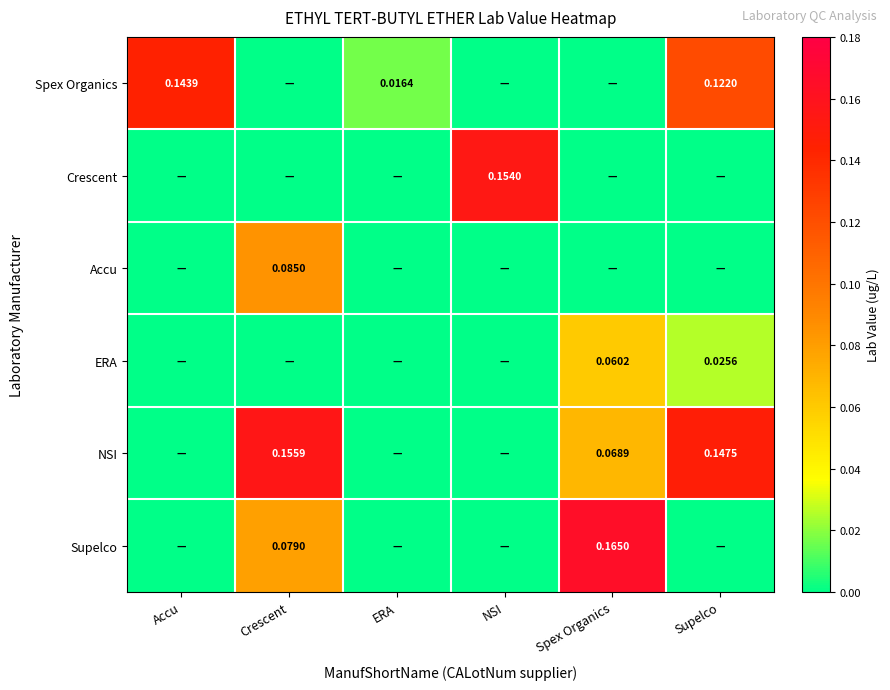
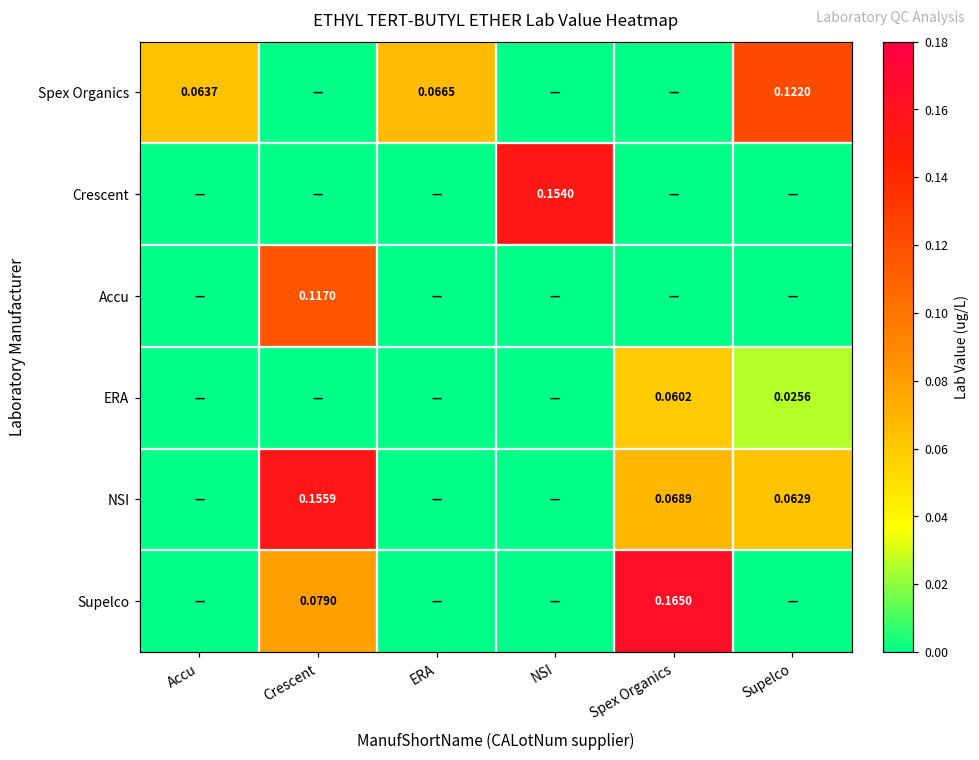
Spex Organics, Accu: 0.1439 -> 0.0637
Spex Organics, ERA: 0.0164 -> 0.0665
Accu, Crescent: 0.0850 -> 0.1170
NSI, Supelco: 0.1475 -> 0.0629
